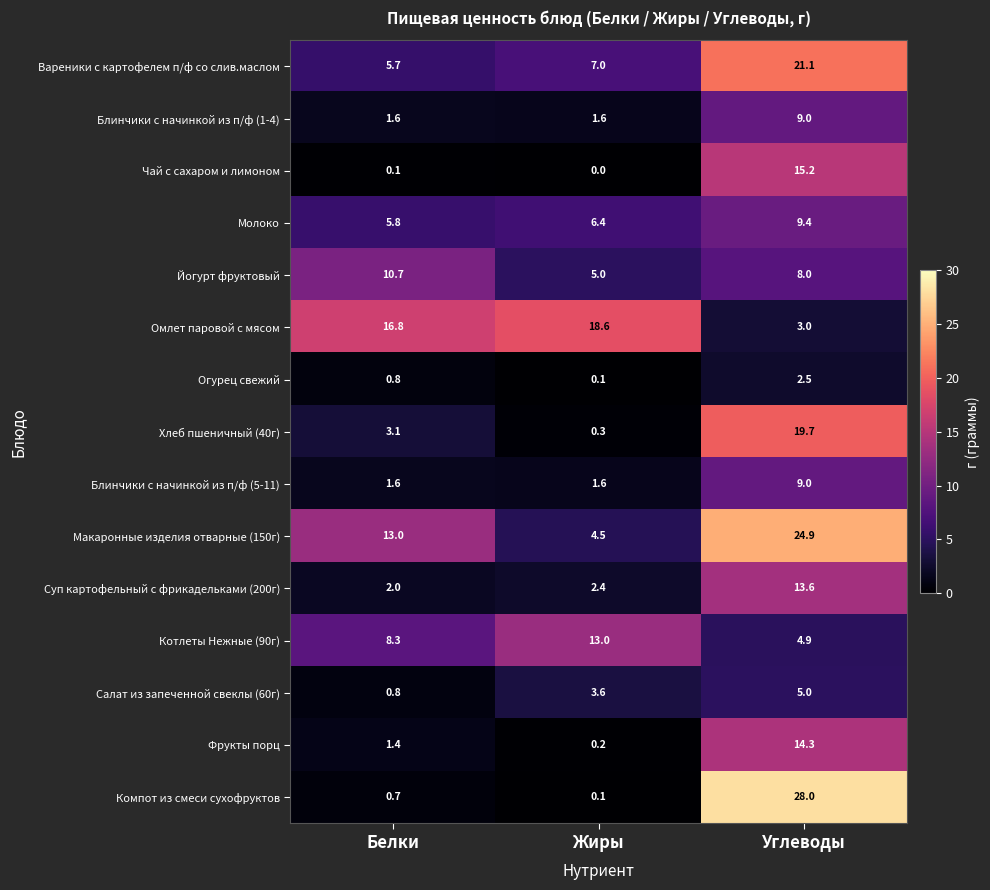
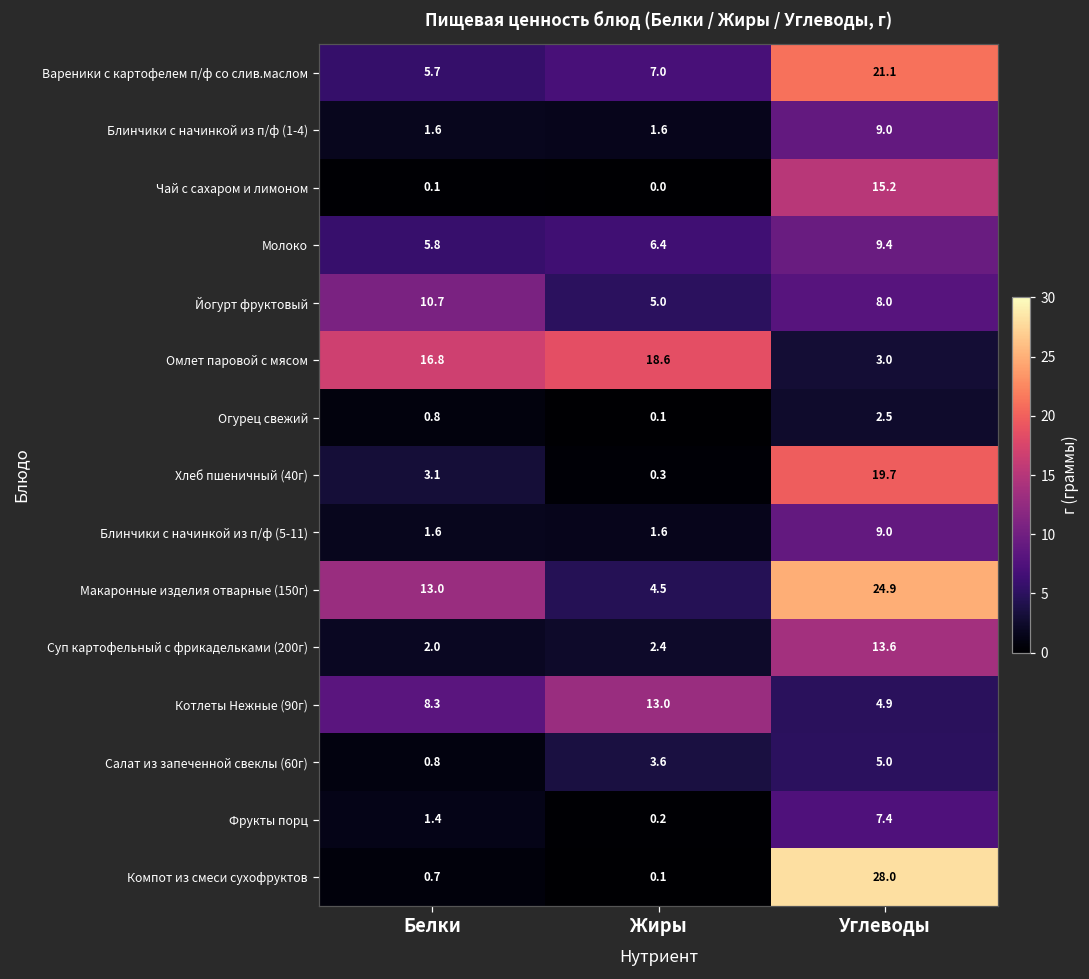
Фрукты порц, Углеводы: 14.3 -> 7.4
